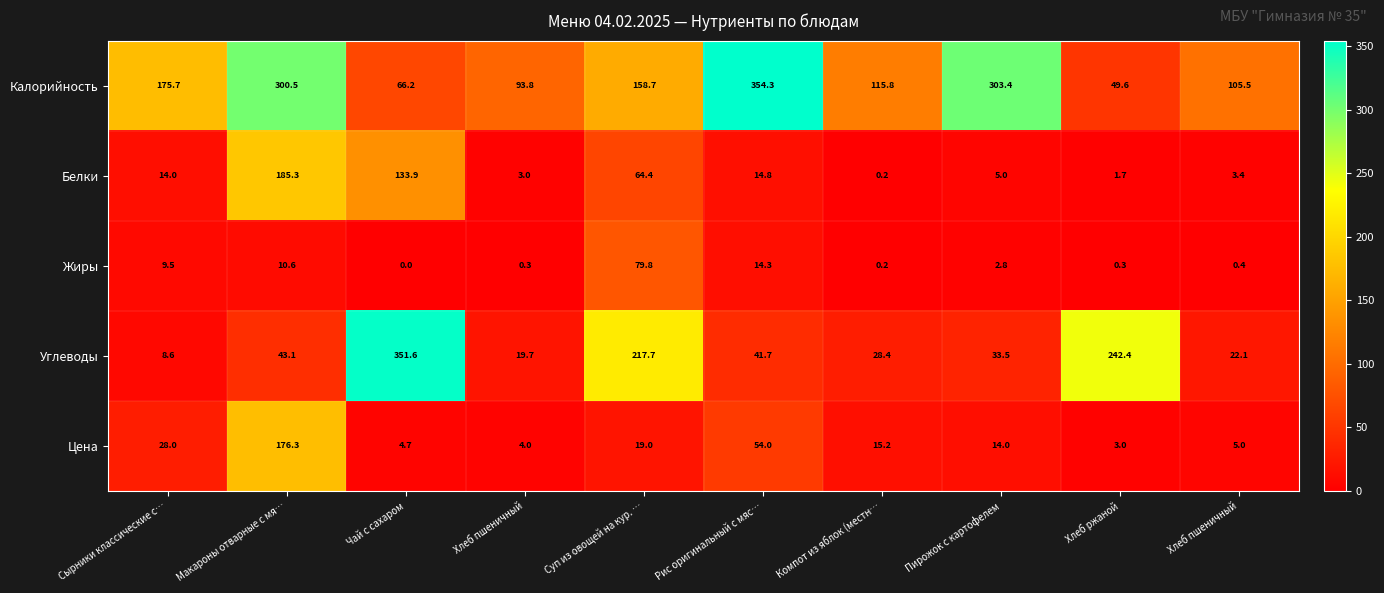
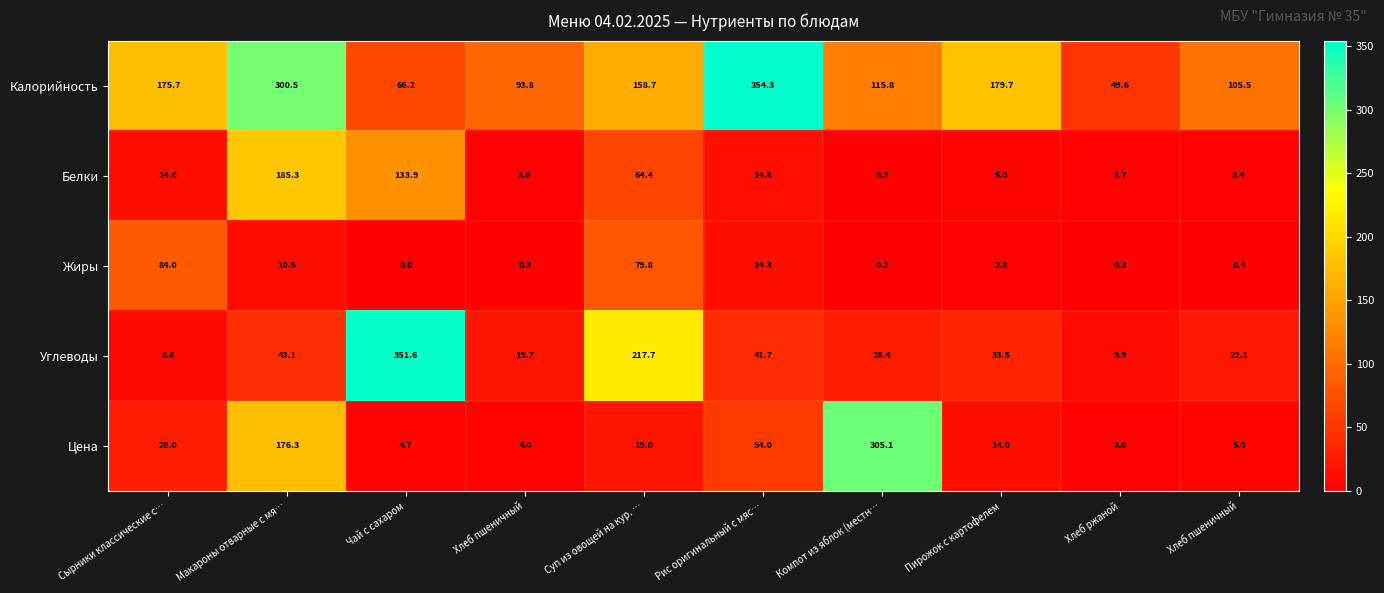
Калорийность, Пирожок с картофелем: 303.4 -> 179.7
Жиры, Сырники классические с…: 9.5 -> 84.0
Углеводы, Хлеб ржаной: 242.4 -> 9.9
Цена, Компот из яблок (местн…: 15.2 -> 305.1
